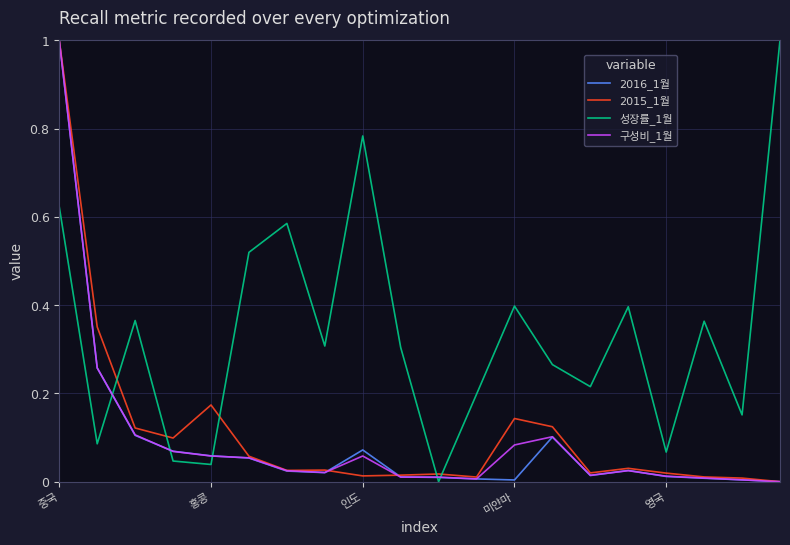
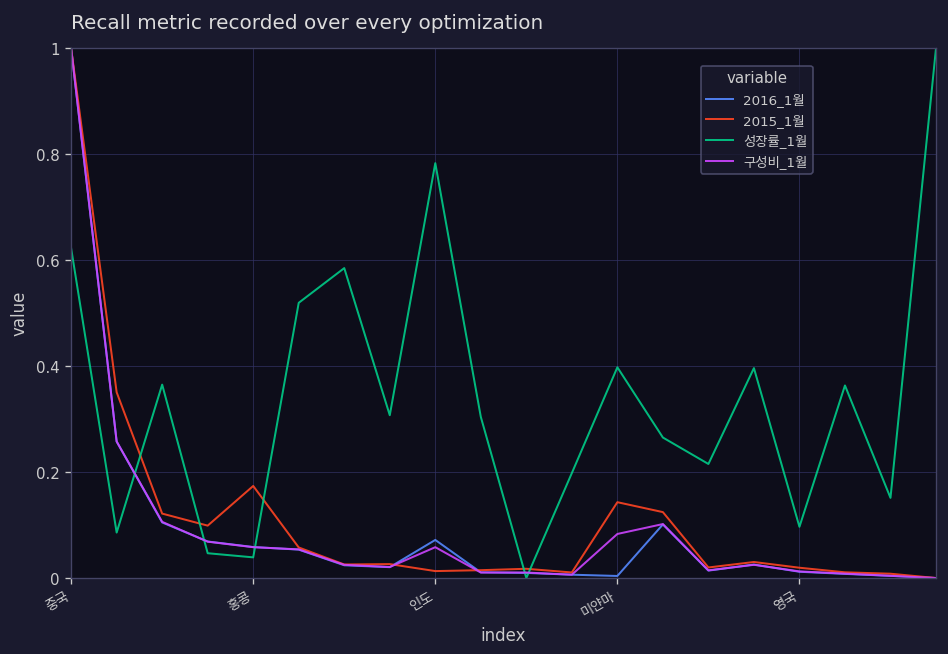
성장률_1월, 영국: 0.07 -> 0.10
